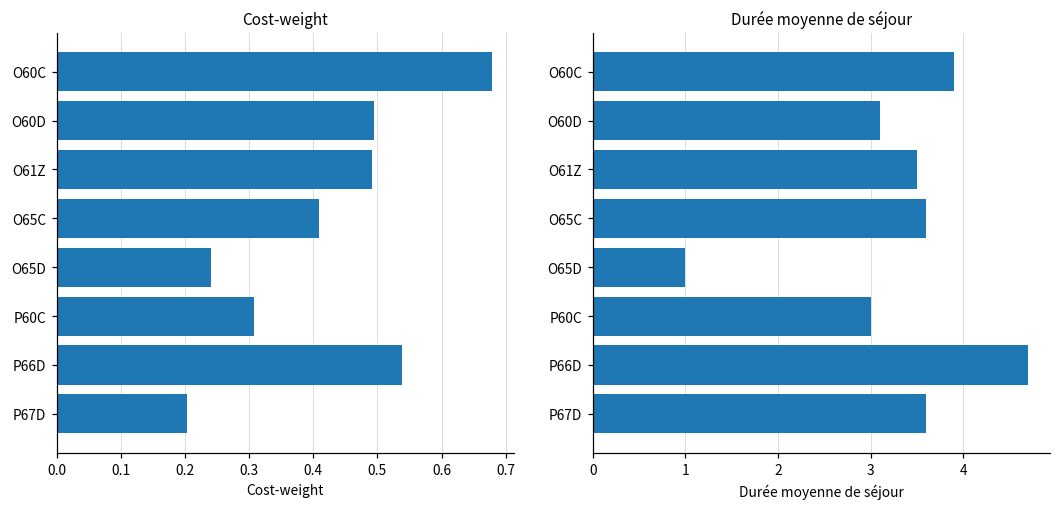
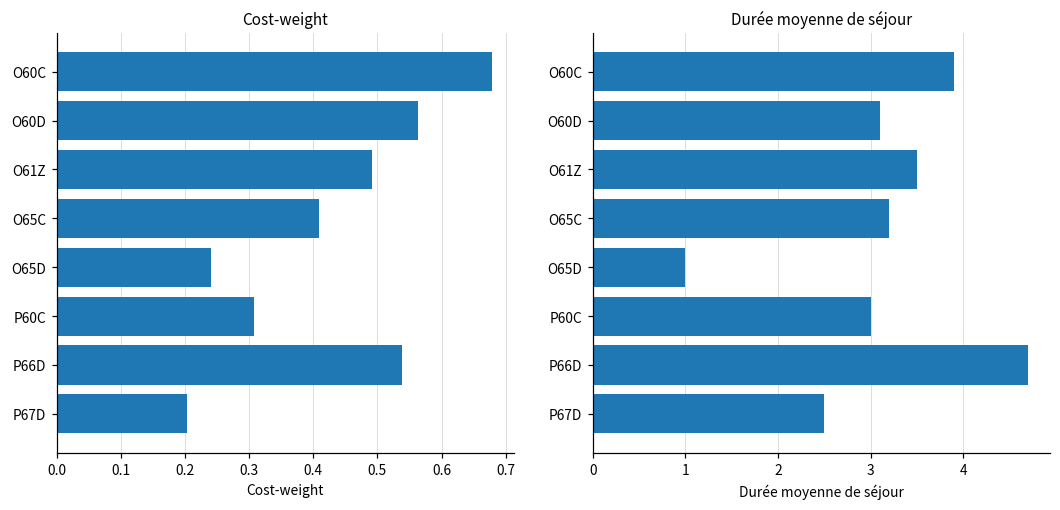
Cost-weight, O60D: 0.50 -> 0.56
Durée moyenne de séjour, O65C: 3.6 -> 3.2
Durée moyenne de séjour, P67D: 3.6 -> 2.5
